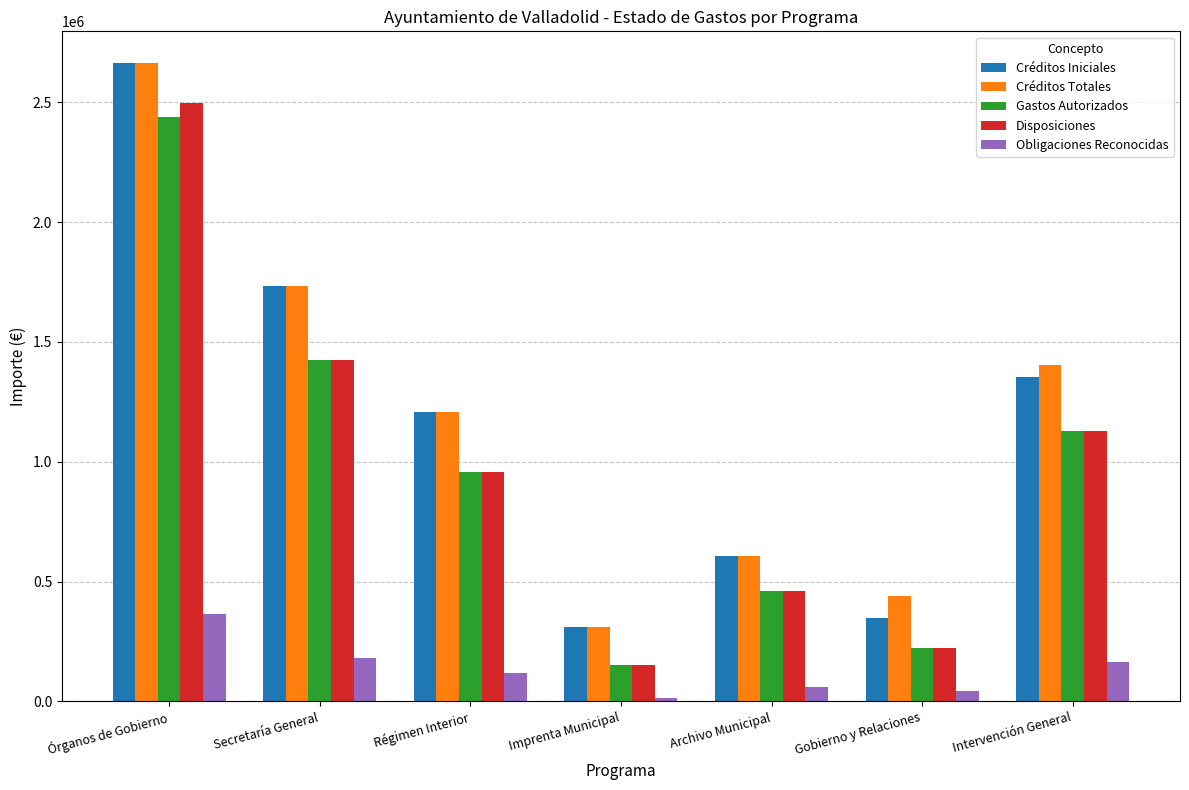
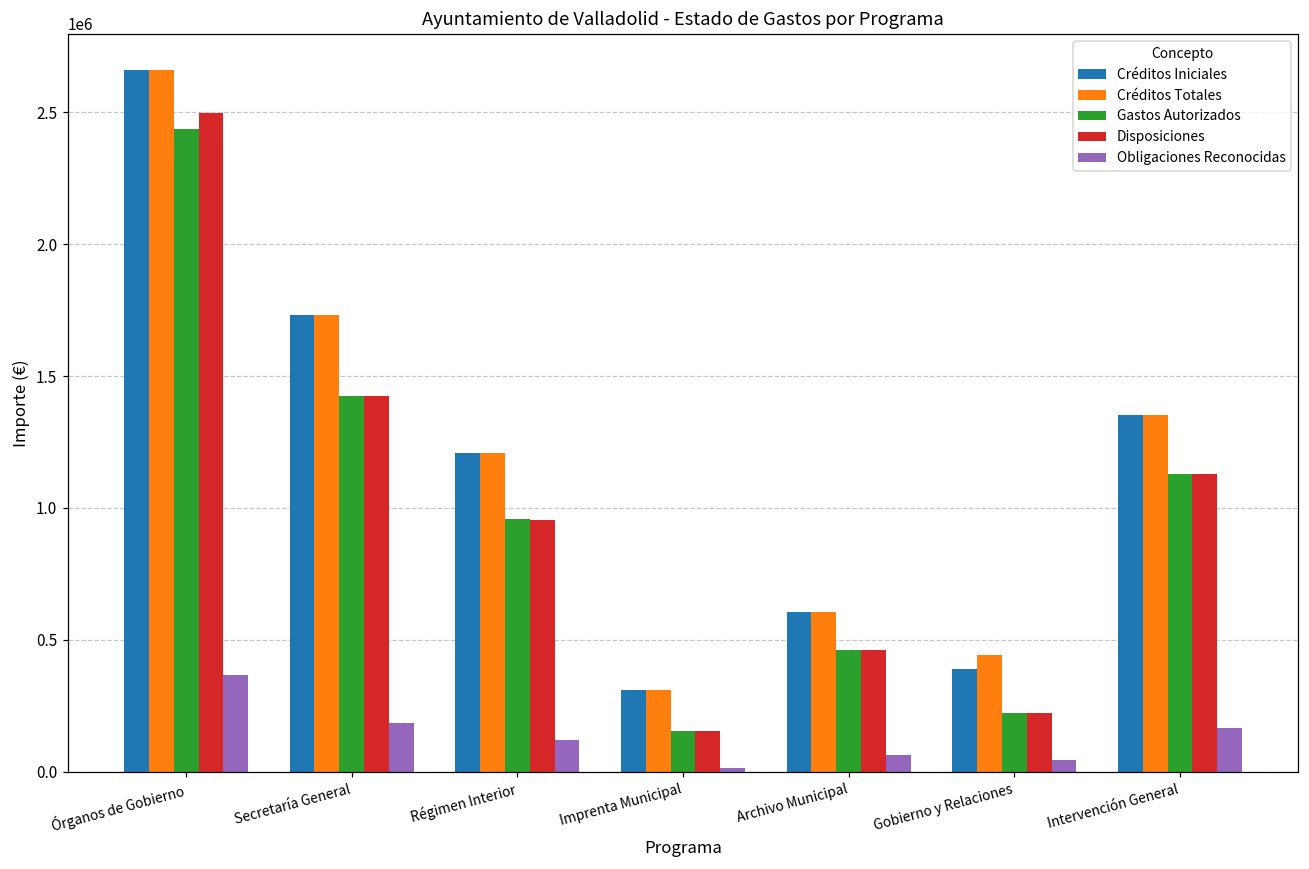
Créditos Iniciales, Gobierno y Relaciones: 350000 -> 390000
Créditos Totales, Intervención General: 1410000 -> 1350000
